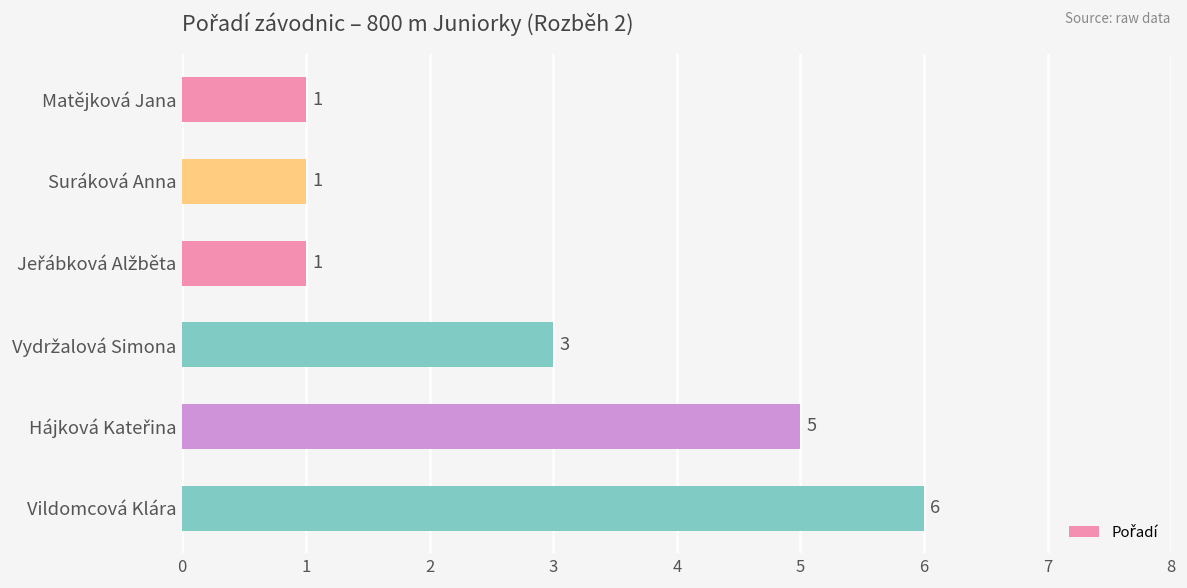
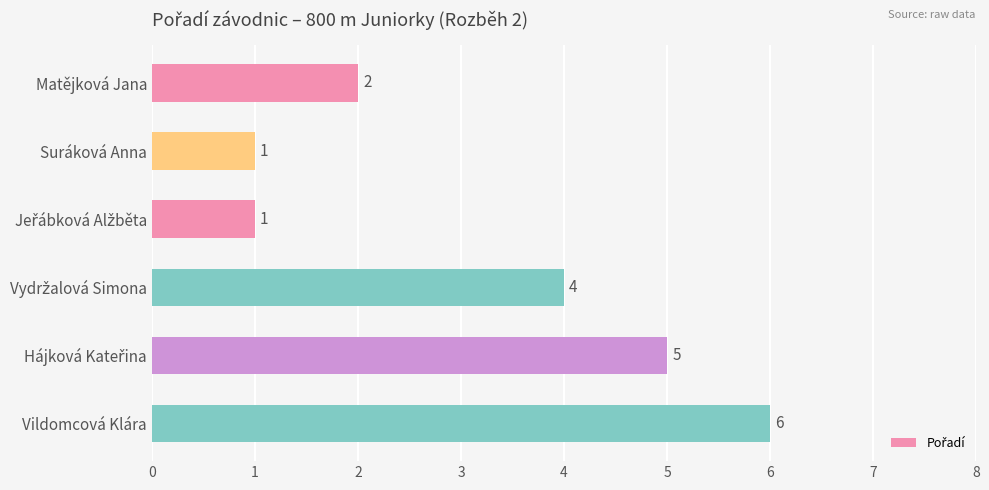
Matějková Jana: 1 -> 2
Vydržalová Simona: 3 -> 4
